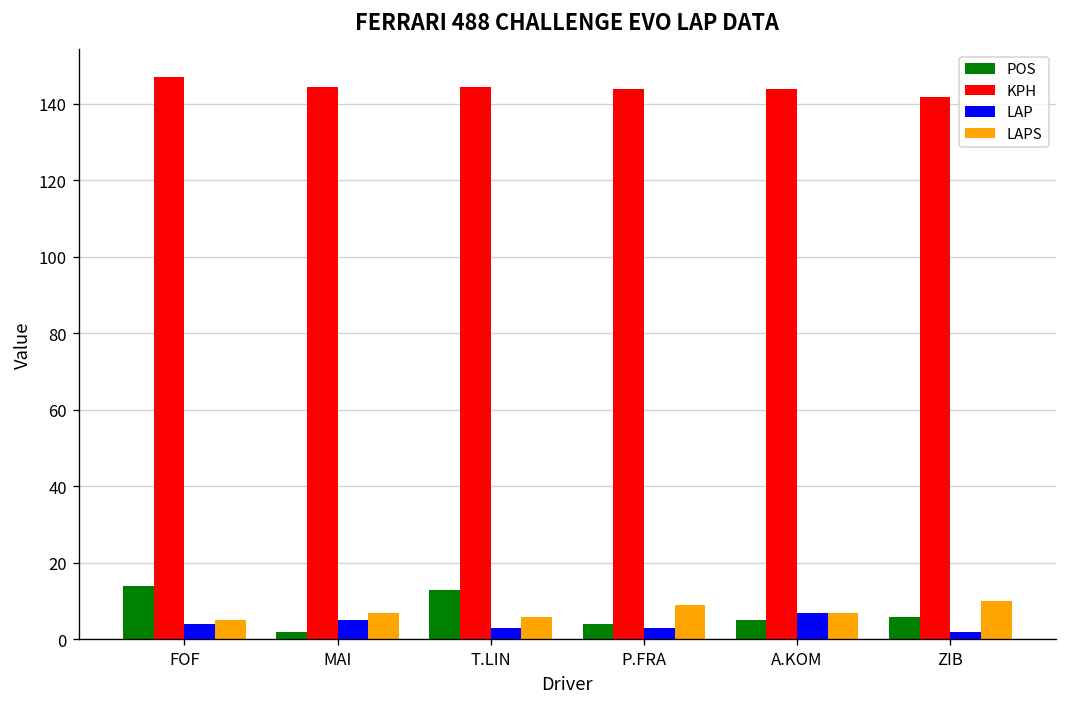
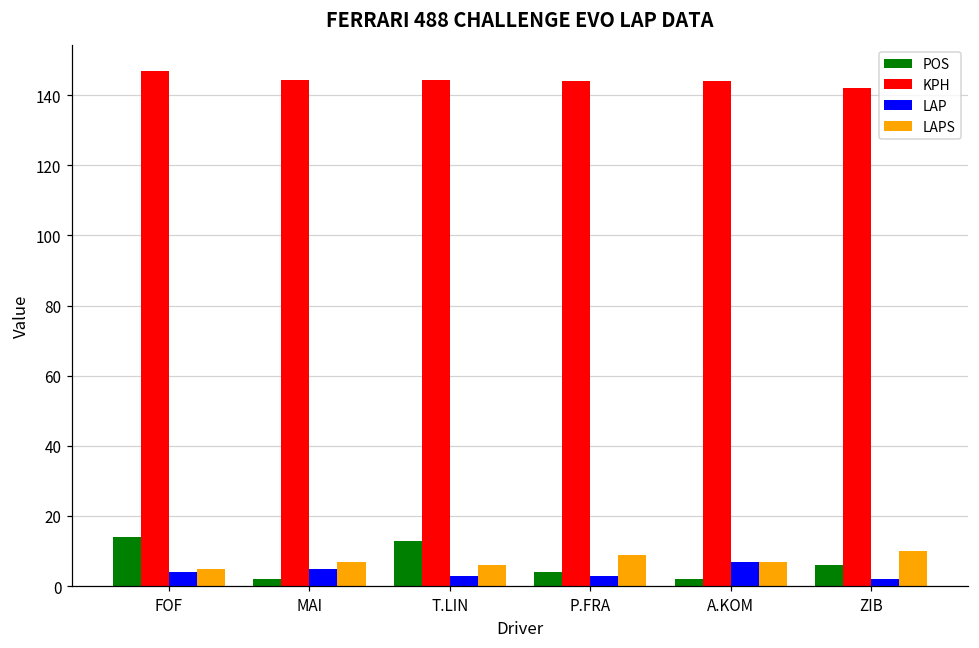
POS, A.KOM: 5 -> 2
